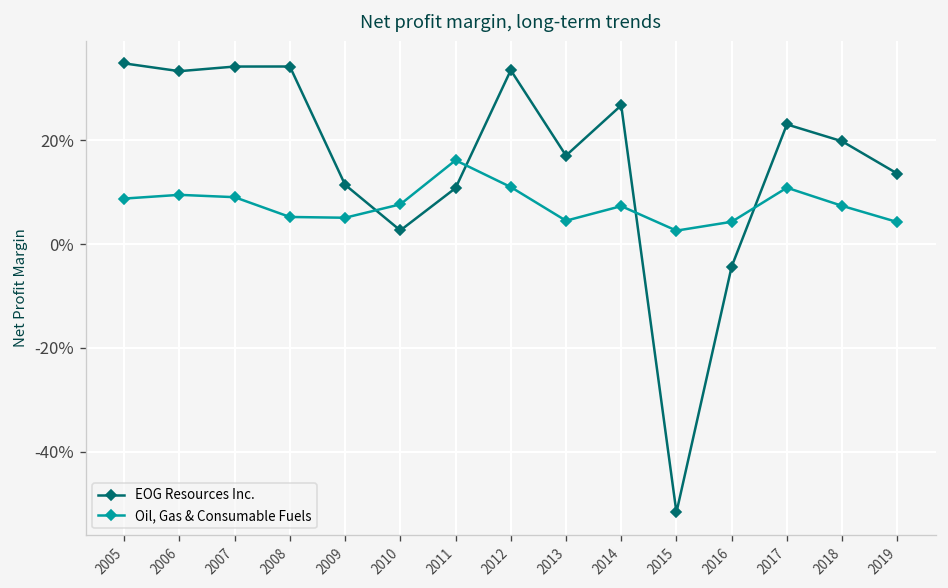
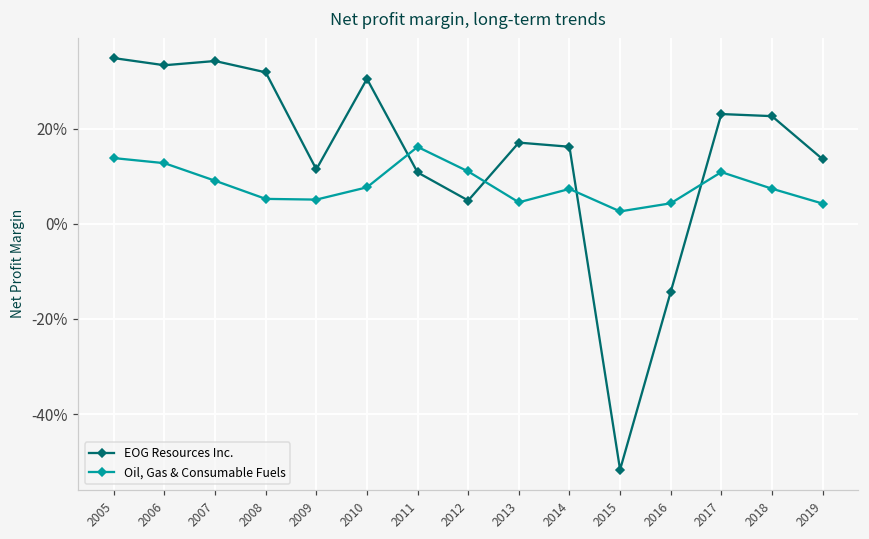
Oil, Gas & Consumable Fuels, 2005: 9% -> 14%
Oil, Gas & Consumable Fuels, 2006: 9% -> 13%
EOG Resources Inc., 2008: 34% -> 32%
EOG Resources Inc., 2010: 3% -> 30%
EOG Resources Inc., 2012: 33% -> 5%
EOG Resources Inc., 2014: 27% -> 16%
EOG Resources Inc., 2016: -4% -> -14%
EOG Resources Inc., 2018: 20% -> 23%
